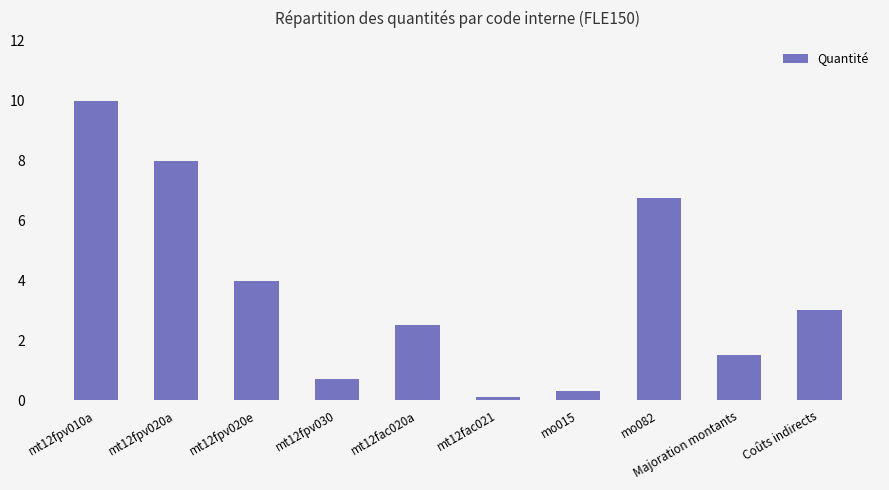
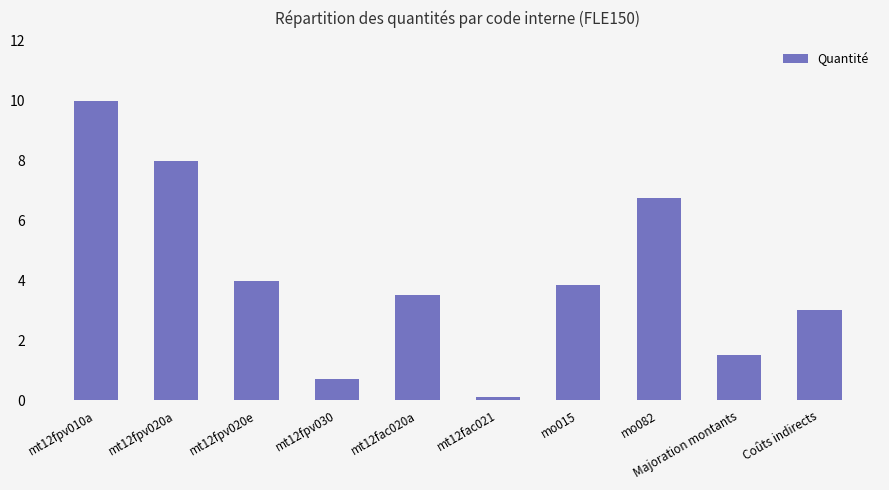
mt12fac020a: 2.5 -> 3.5
mo015: 0.3 -> 3.8
